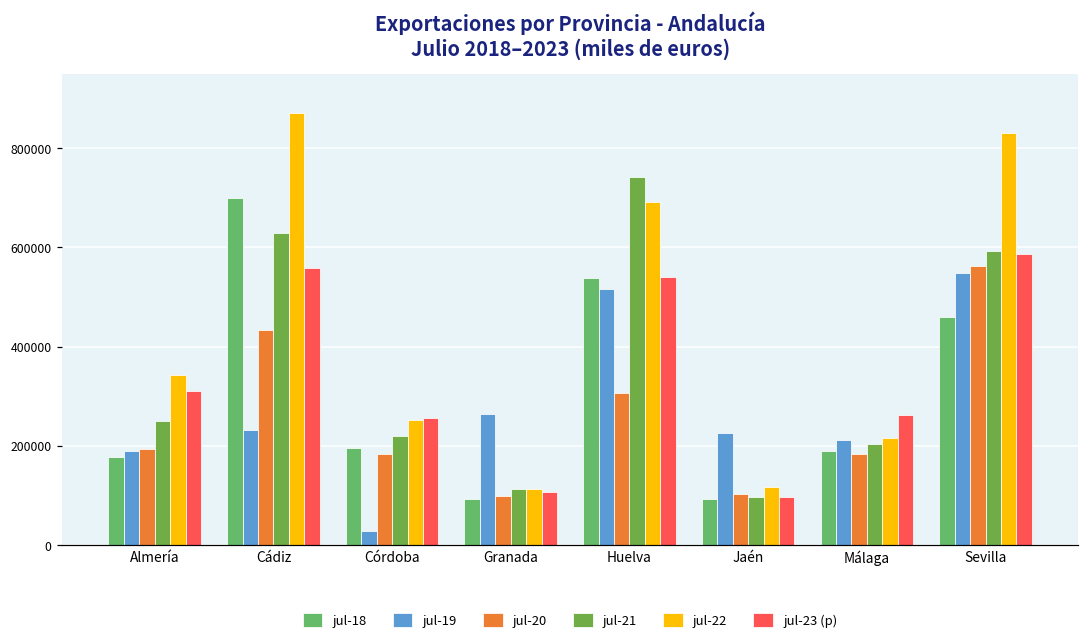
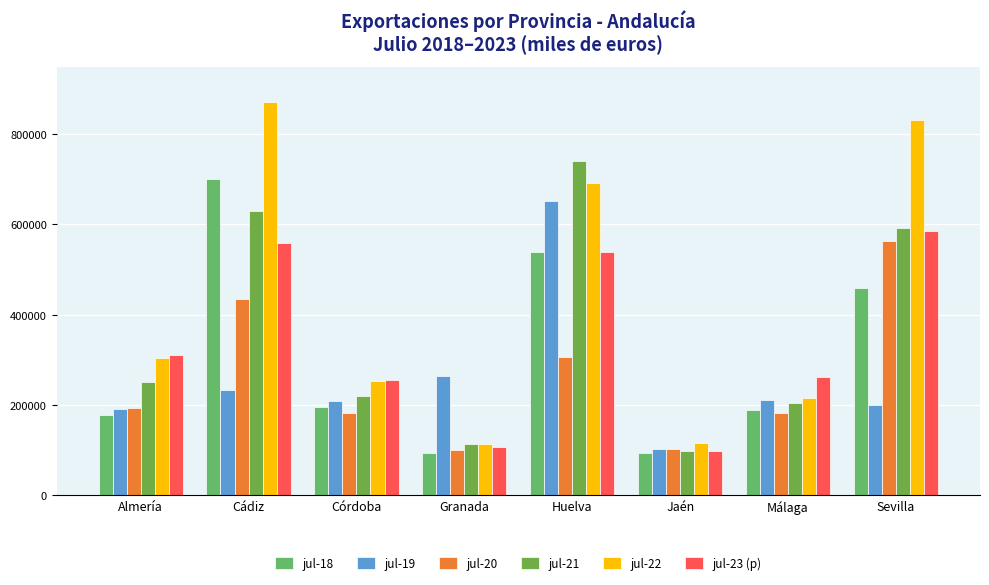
jul-22, Almería: 340000 -> 300000
jul-19, Córdoba: 30000 -> 210000
jul-19, Huelva: 520000 -> 650000
jul-19, Jaén: 230000 -> 100000
jul-19, Sevilla: 550000 -> 200000
